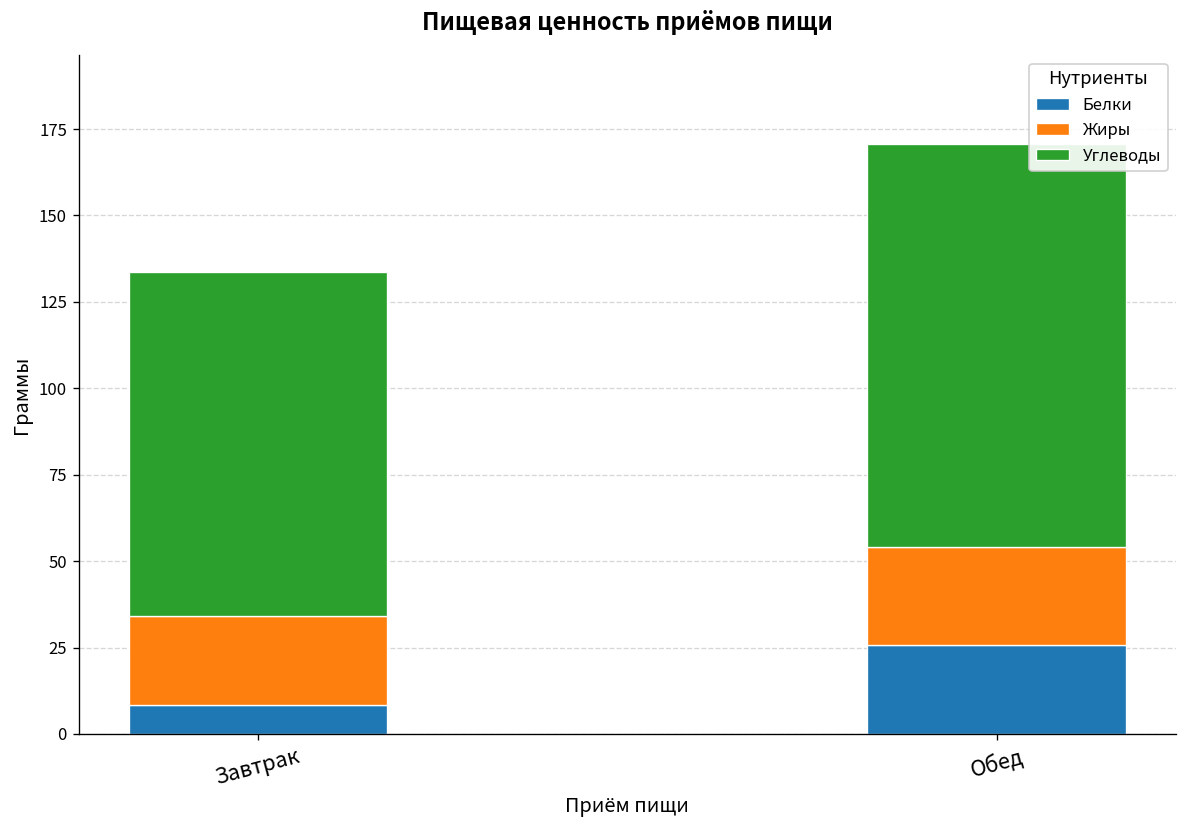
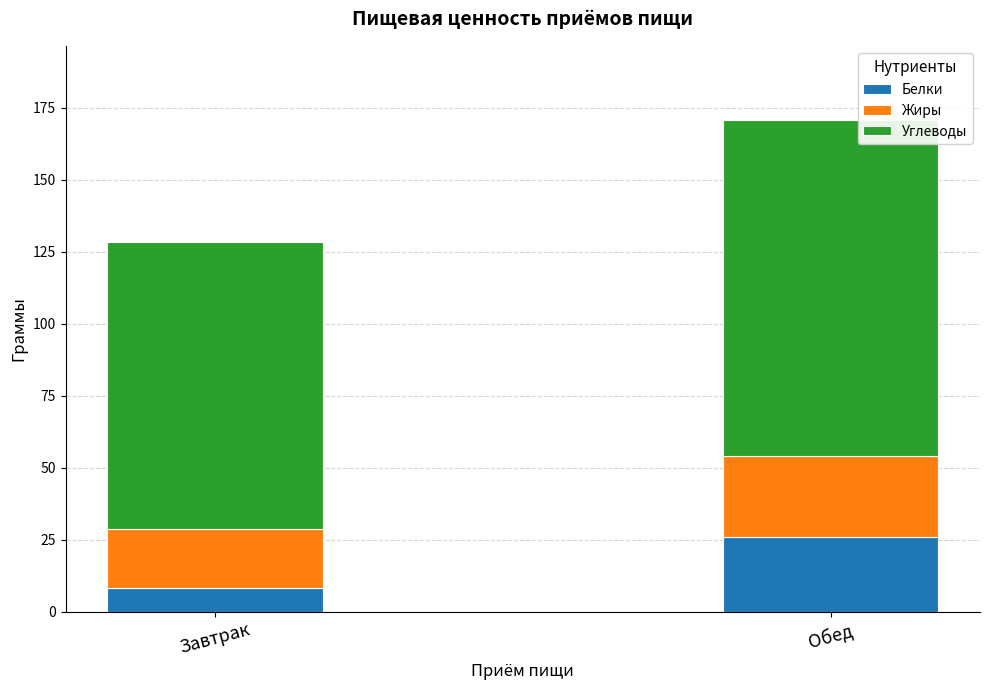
Жиры, Завтрак: 26 -> 21
